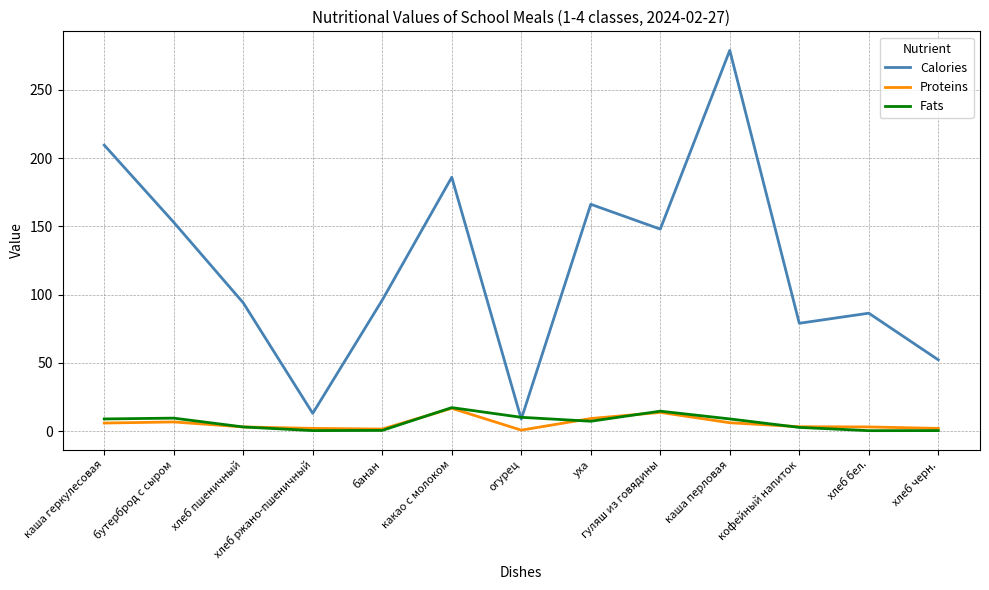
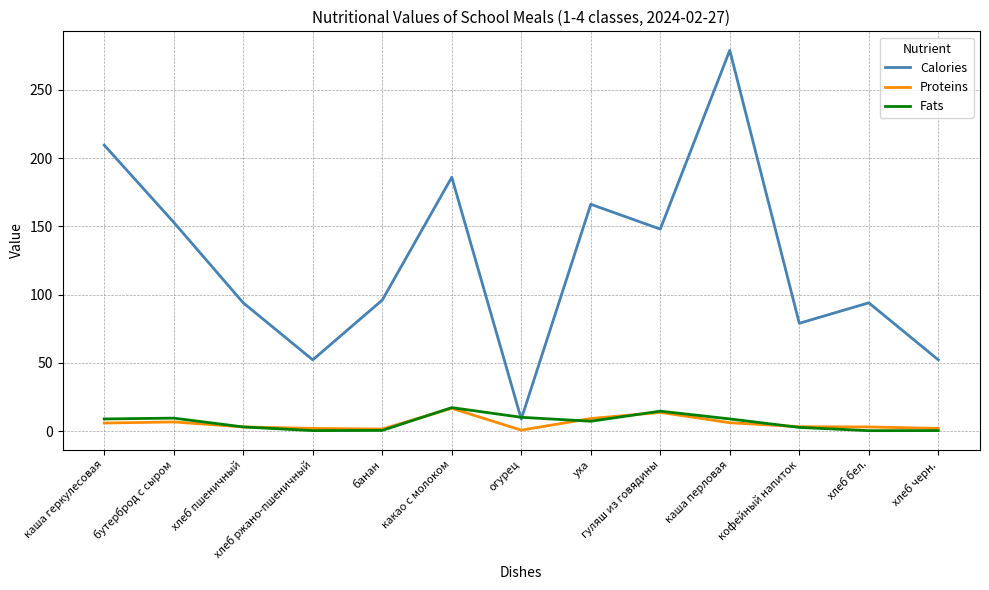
Calories, хлеб ржано-пшеничный: 13 -> 52
Calories, хлеб бел.: 86 -> 94
